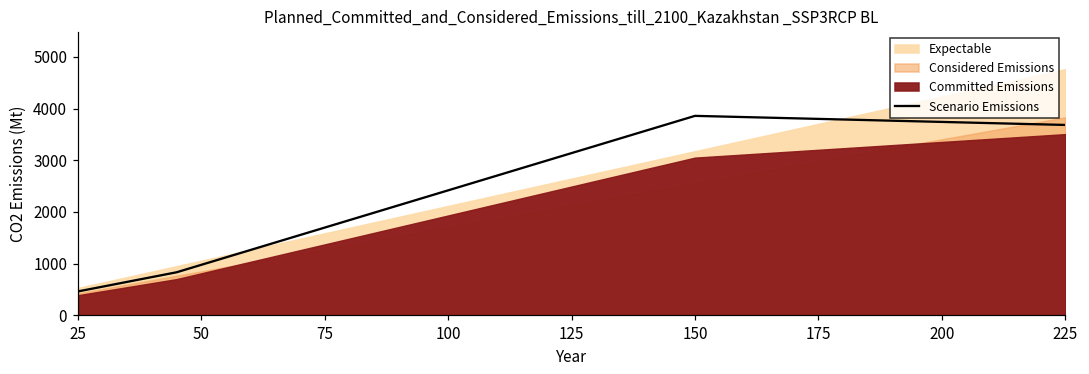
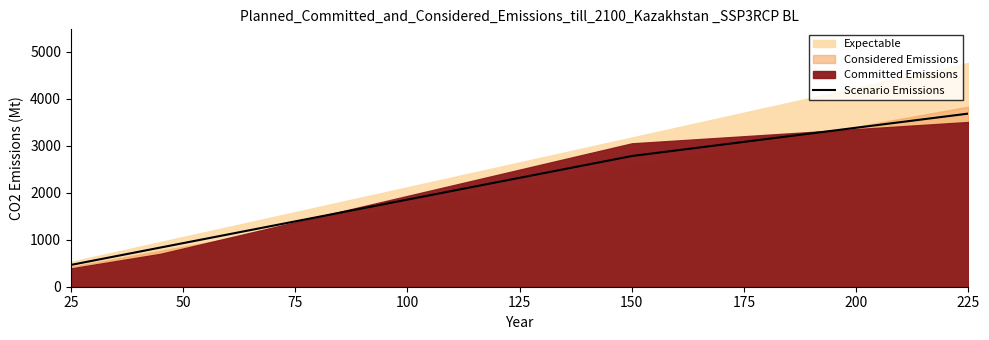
Scenario Emissions, 150: 3900 -> 2800
